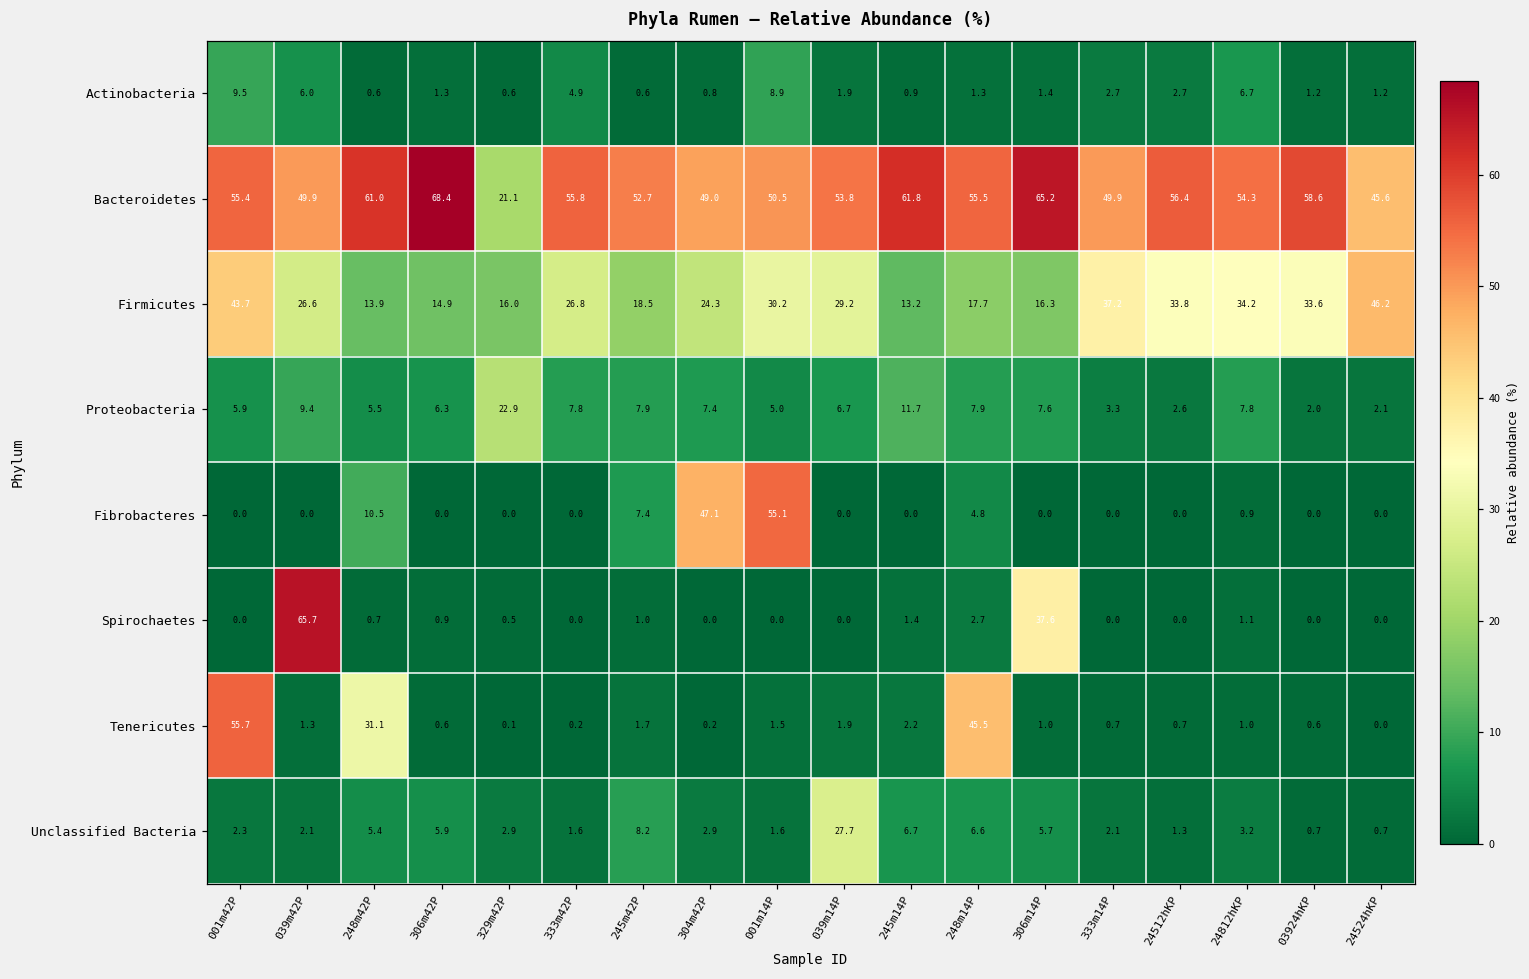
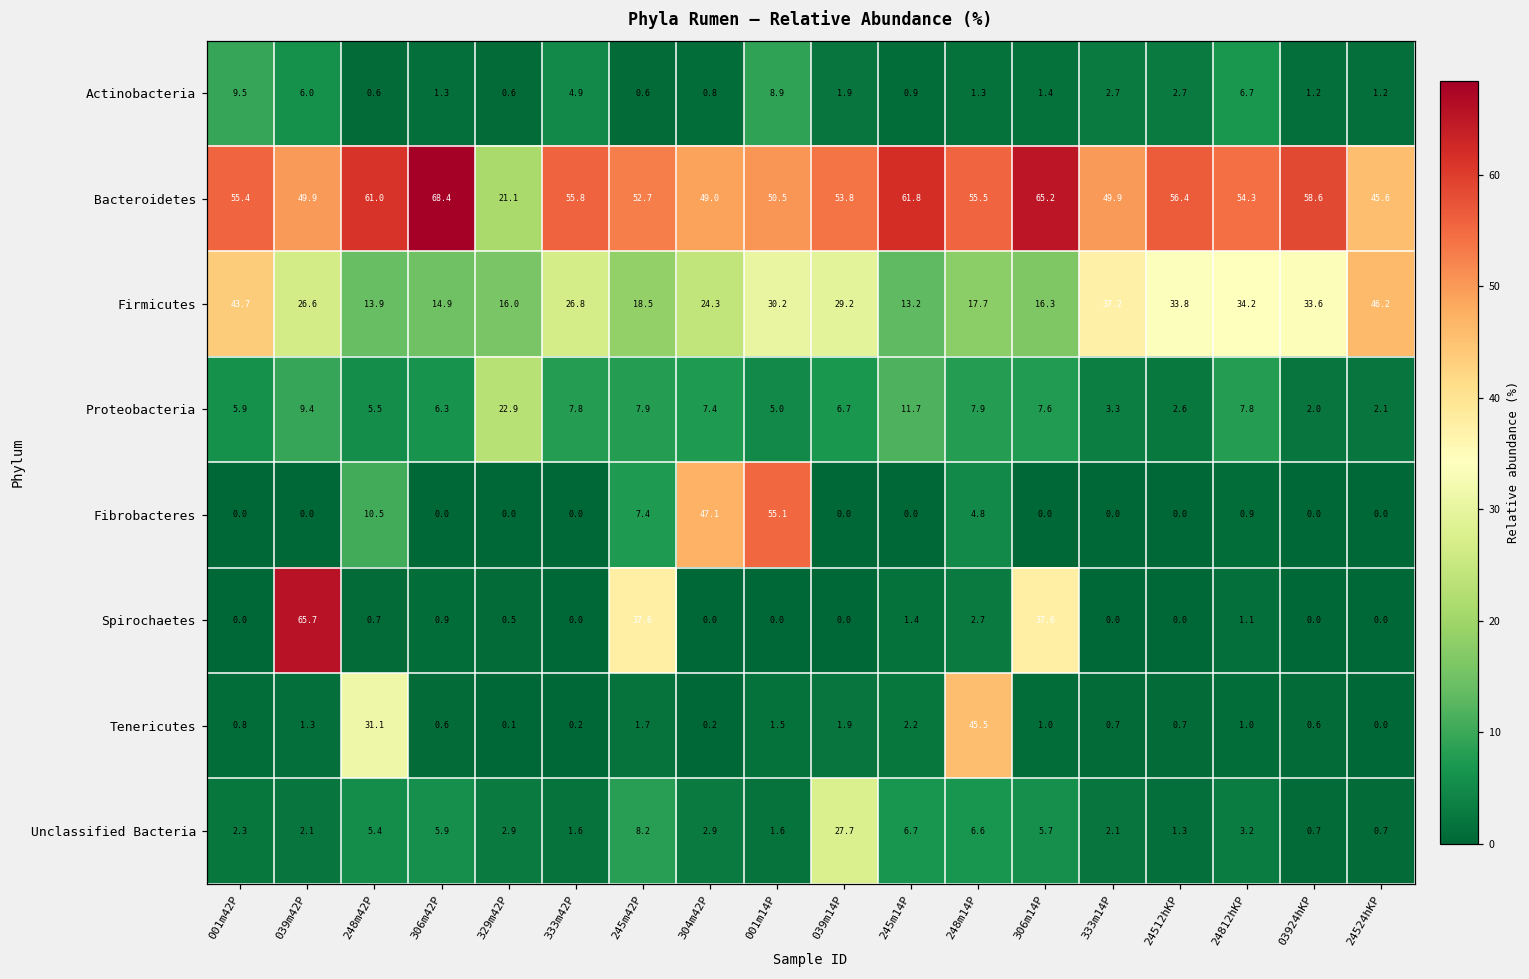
Spirochaetes, 245m42P: 1.0 -> 37.6
Tenericutes, 001m42P: 55.7 -> 0.8
